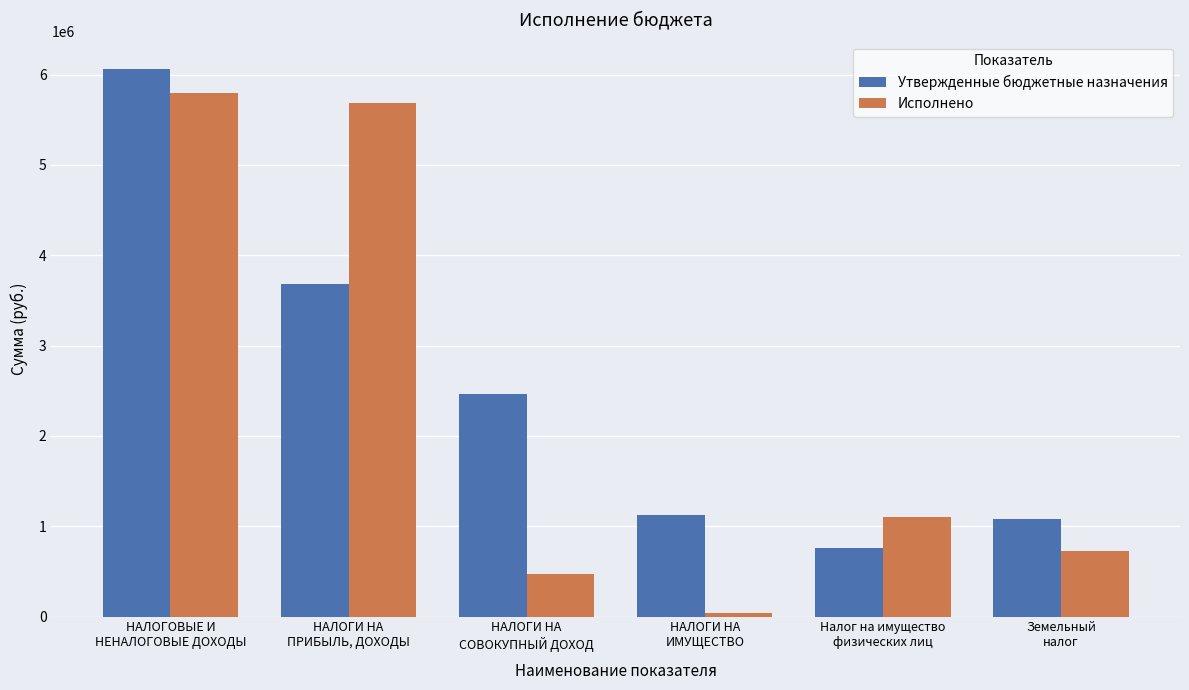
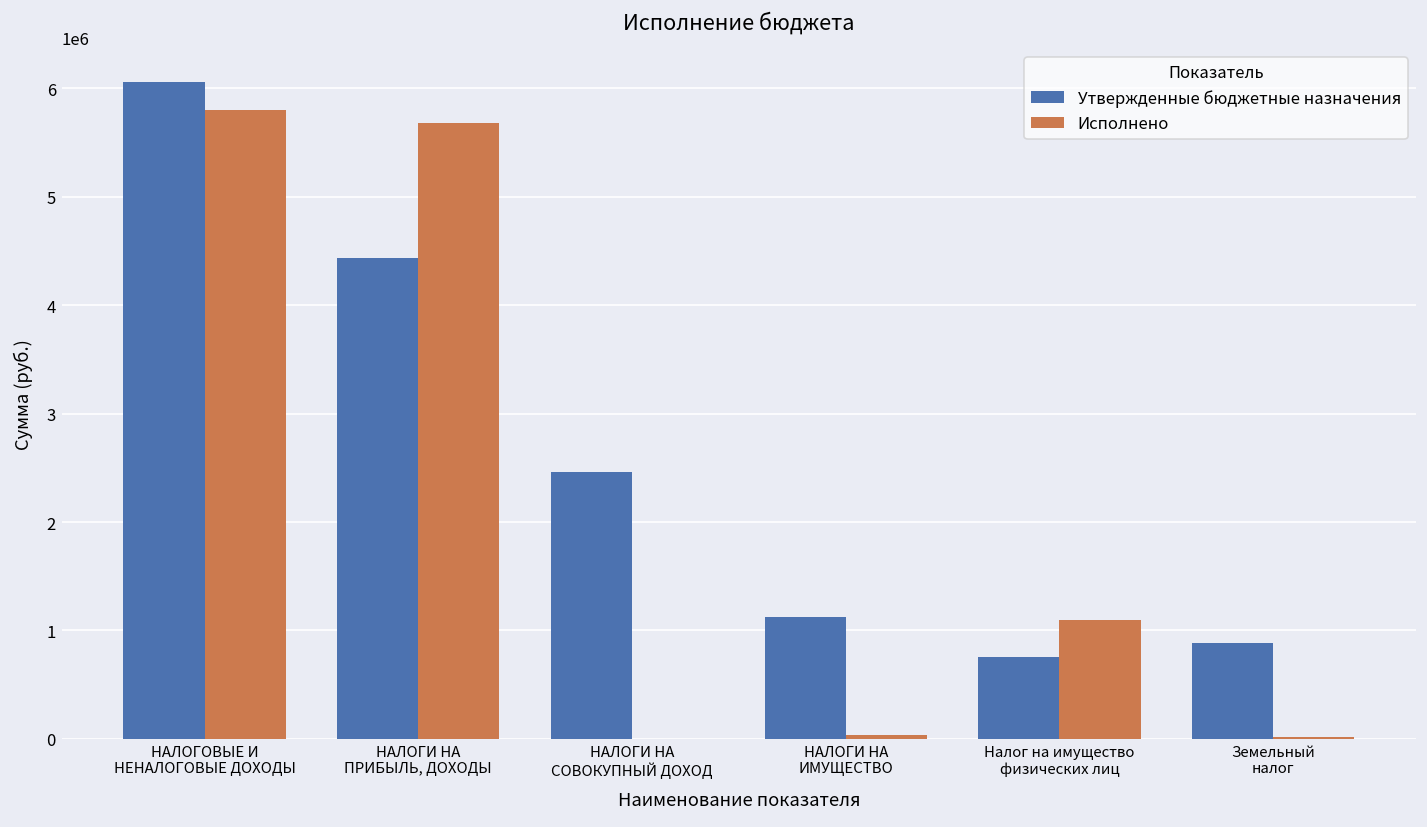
Утвержденные бюджетные назначения, НАЛОГИ НА ПРИБЫЛЬ, ДОХОДЫ: 3700000 -> 4400000
Исполнено, НАЛОГИ НА СОВОКУПНЫЙ ДОХОД: 500000 -> 0
Утвержденные бюджетные назначения, Земельный налог: 1100000 -> 900000
Исполнено, Земельный налог: 700000 -> 0
